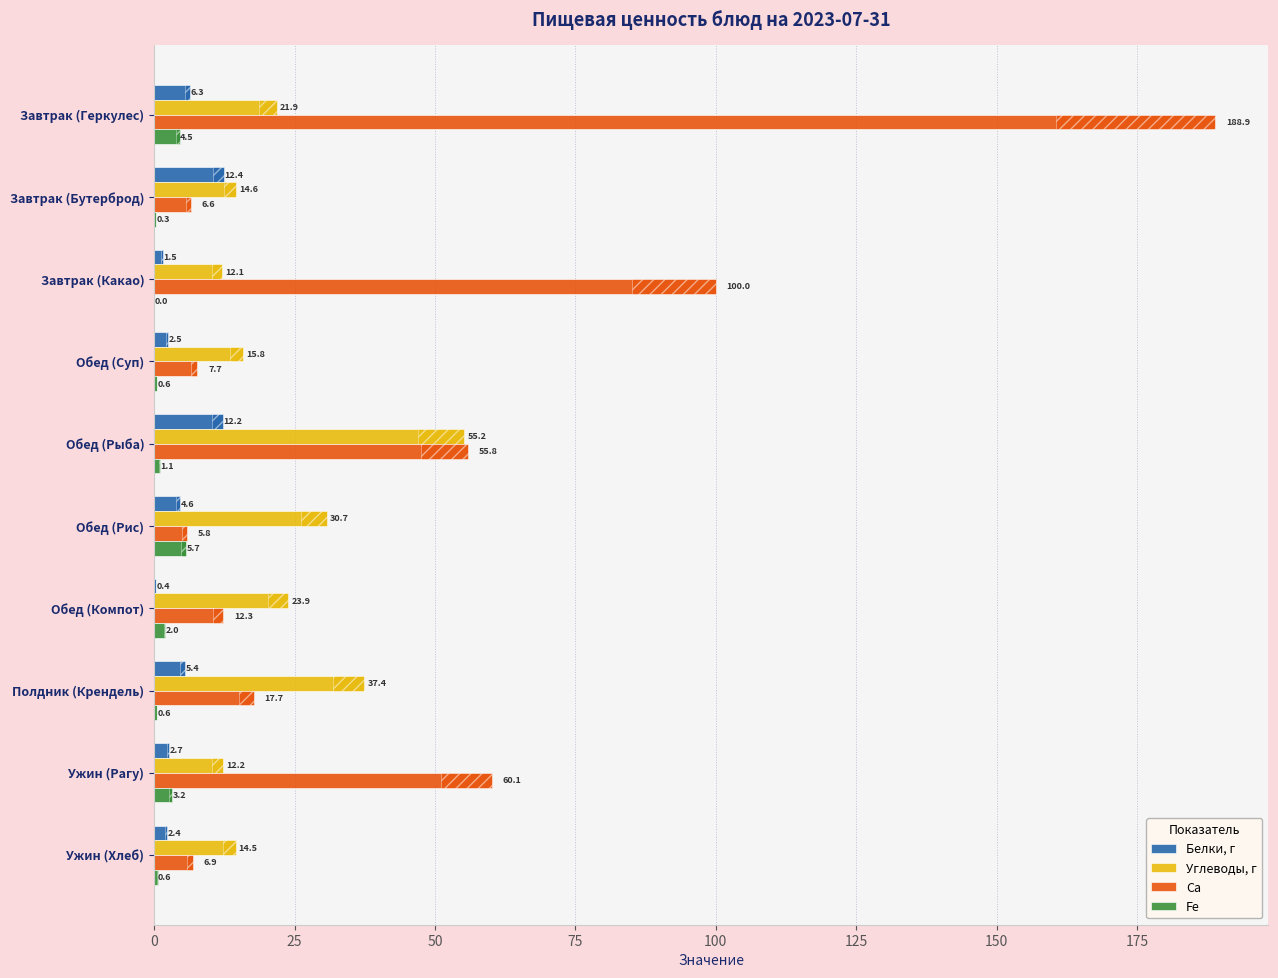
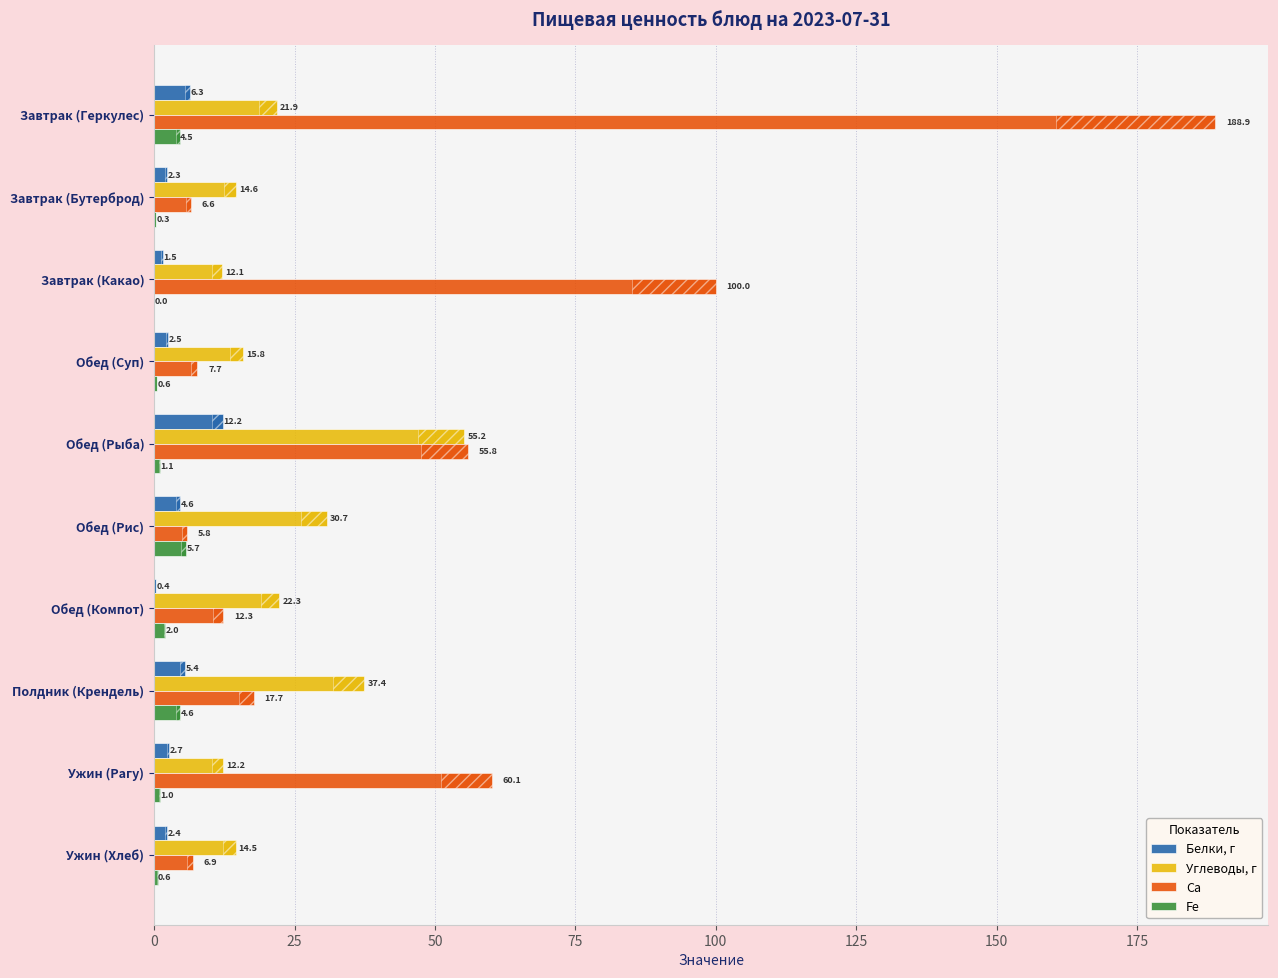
Белки, г, Завтрак (Бутерброд): 12.4 -> 2.3
Углеводы, г, Обед (Компот): 23.9 -> 22.3
Fe, Полдник (Крендель): 0.6 -> 4.6
Fe, Ужин (Рагу): 3.2 -> 1.0
